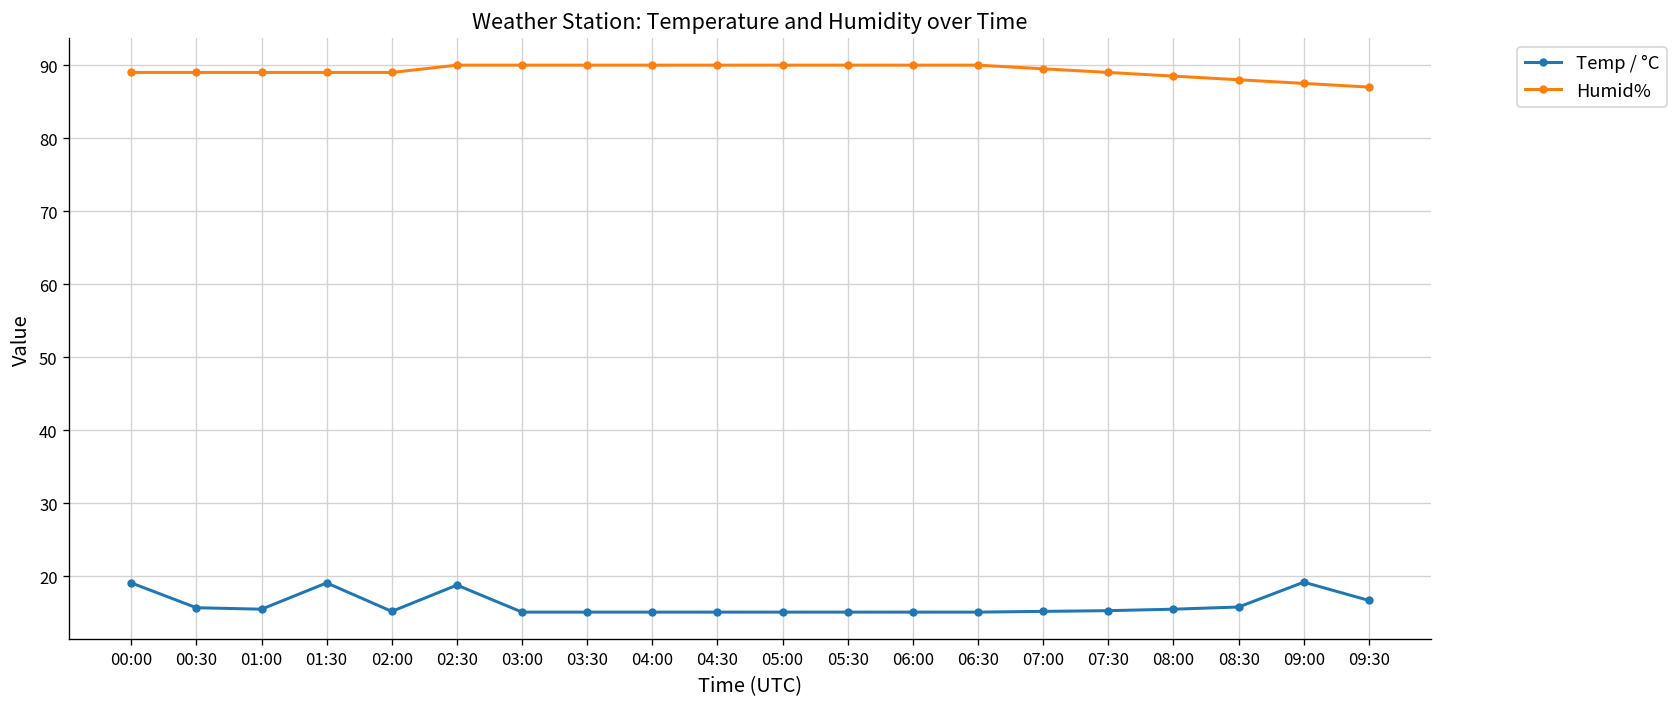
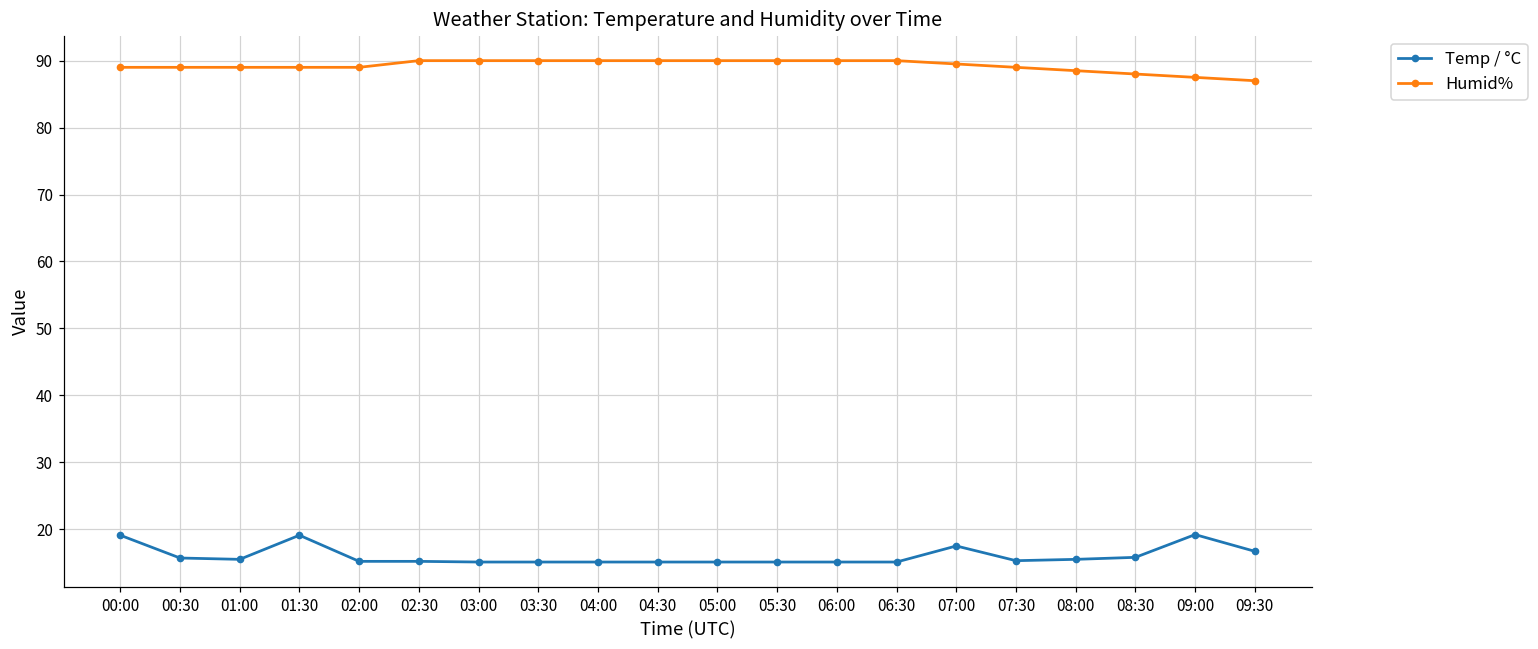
Temp / °C, 02:30: 19 -> 15
Temp / °C, 07:00: 15 -> 18
